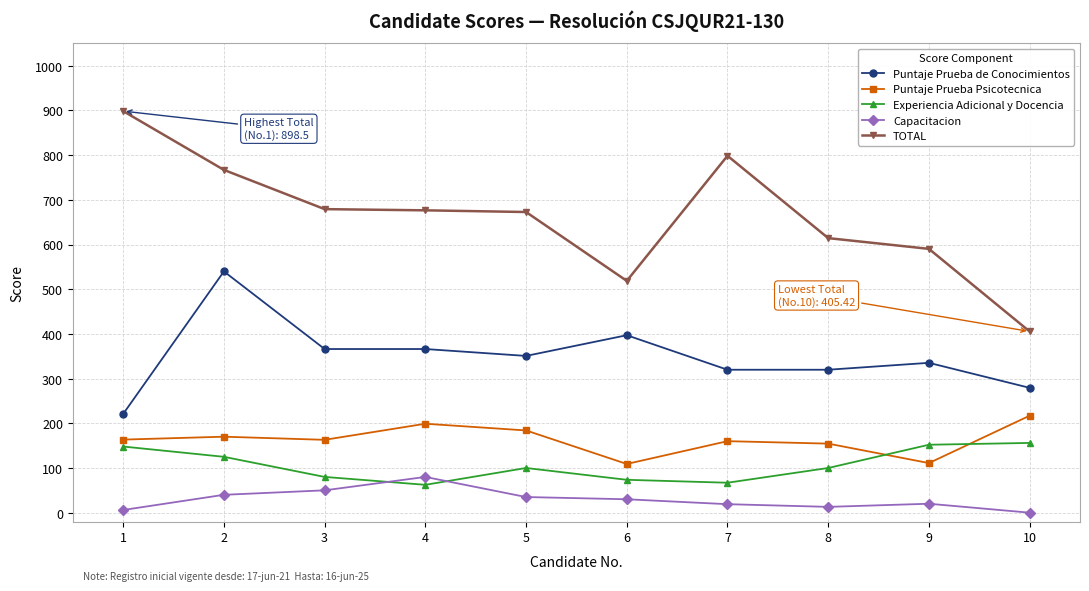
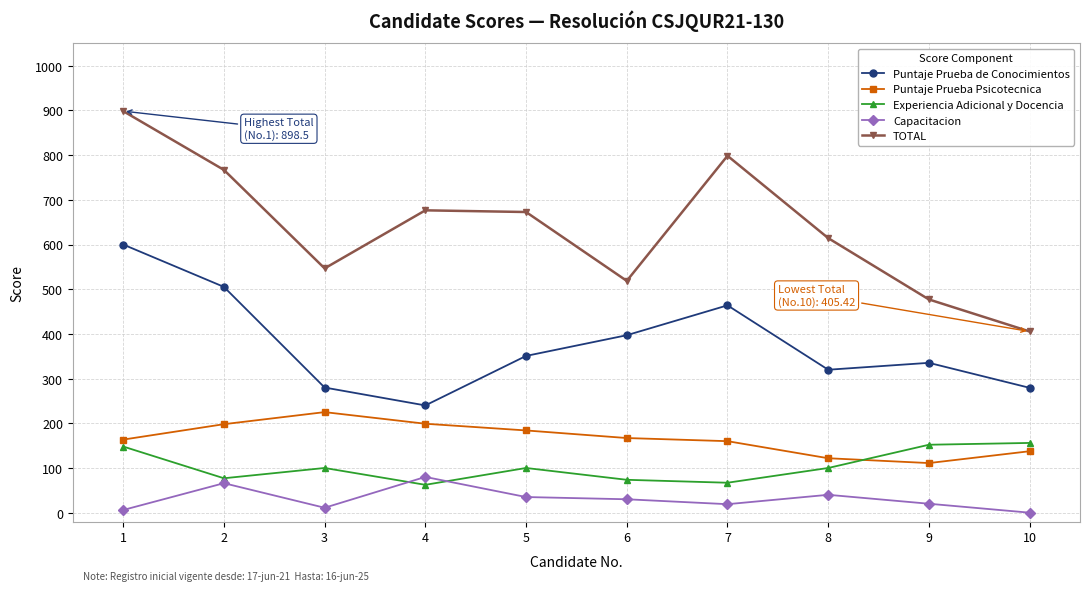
Puntaje Prueba de Conocimientos, 1: 220 -> 600
Puntaje Prueba de Conocimientos, 2: 540 -> 510
Puntaje Prueba Psicotecnica, 2: 170 -> 200
Experiencia Adicional y Docencia, 2: 130 -> 80
Capacitacion, 2: 40 -> 70
Puntaje Prueba de Conocimientos, 3: 370 -> 280
Puntaje Prueba Psicotecnica, 3: 160 -> 230
Experiencia Adicional y Docencia, 3: 80 -> 100
Capacitacion, 3: 50 -> 10
TOTAL, 3: 680 -> 550
Puntaje Prueba de Conocimientos, 4: 370 -> 240
Puntaje Prueba Psicotecnica, 6: 110 -> 170
Puntaje Prueba de Conocimientos, 7: 320 -> 460
Puntaje Prueba Psicotecnica, 8: 150 -> 120
Capacitacion, 8: 10 -> 40
TOTAL, 9: 590 -> 480
Puntaje Prueba Psicotecnica, 10: 220 -> 140
